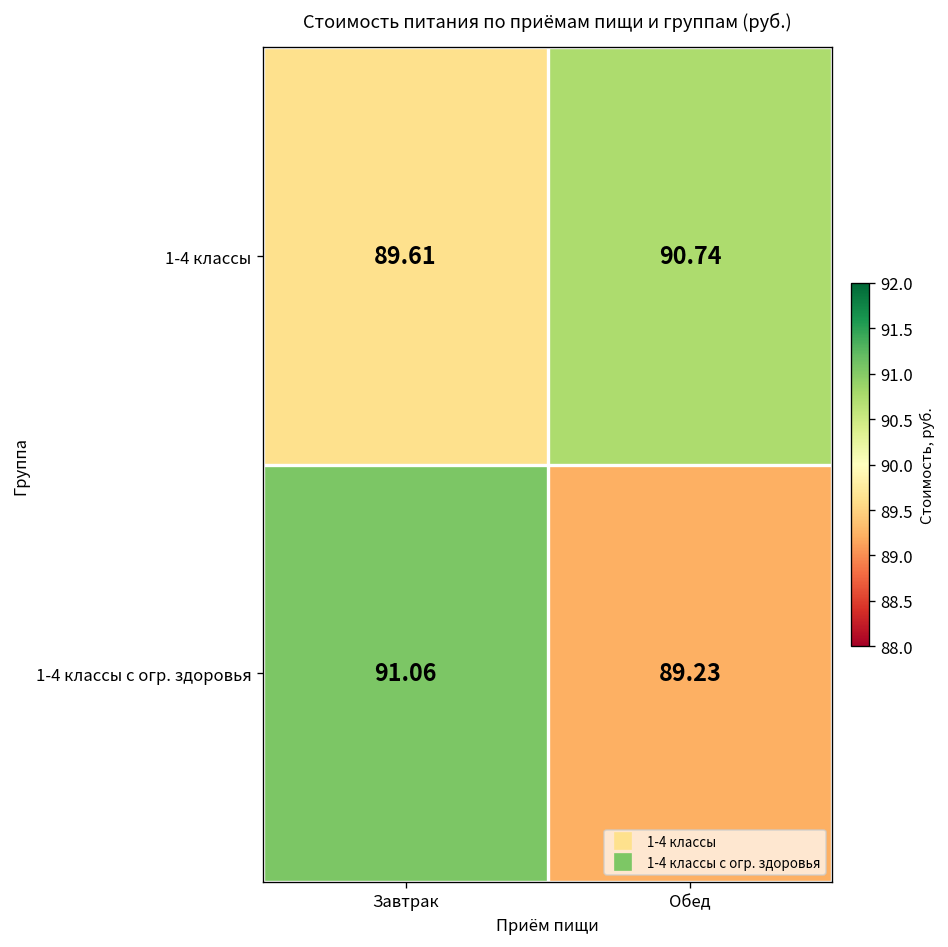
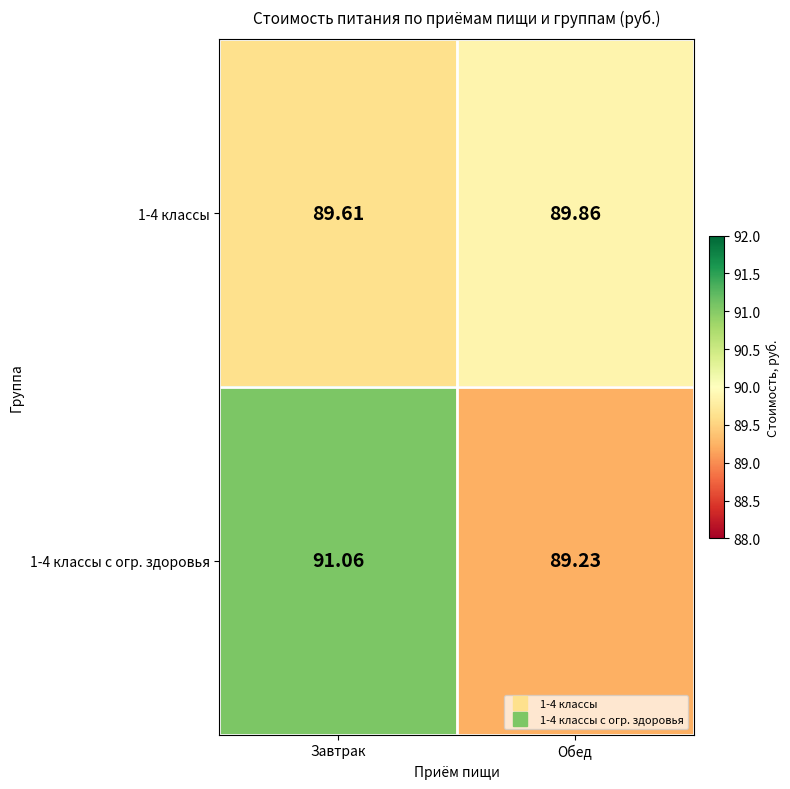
1-4 классы, Обед: 90.74 -> 89.86
